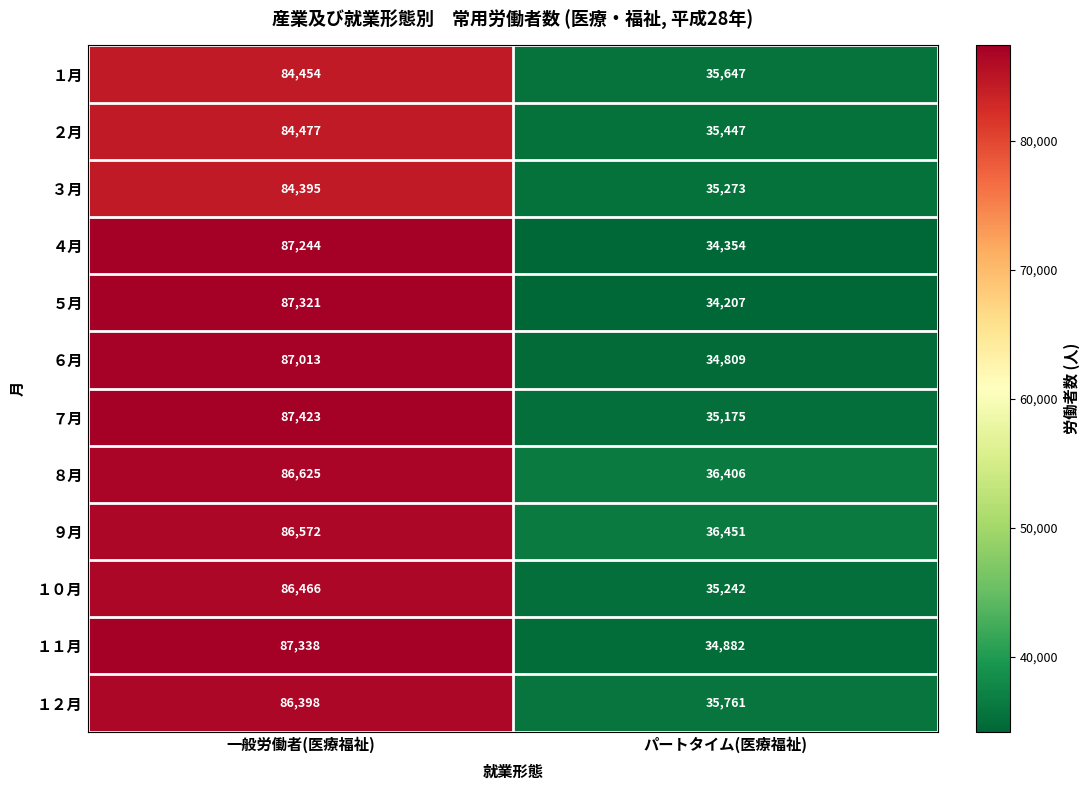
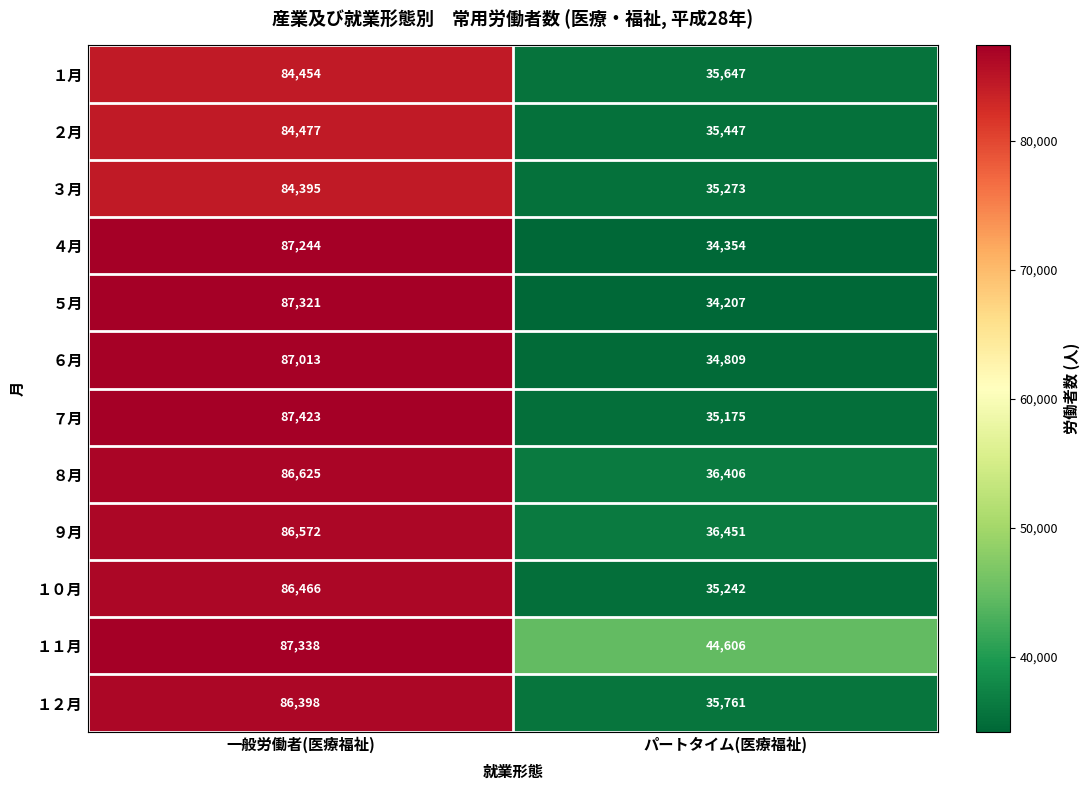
１１月, パートタイム(医療福祉): 34,882 -> 44,606
